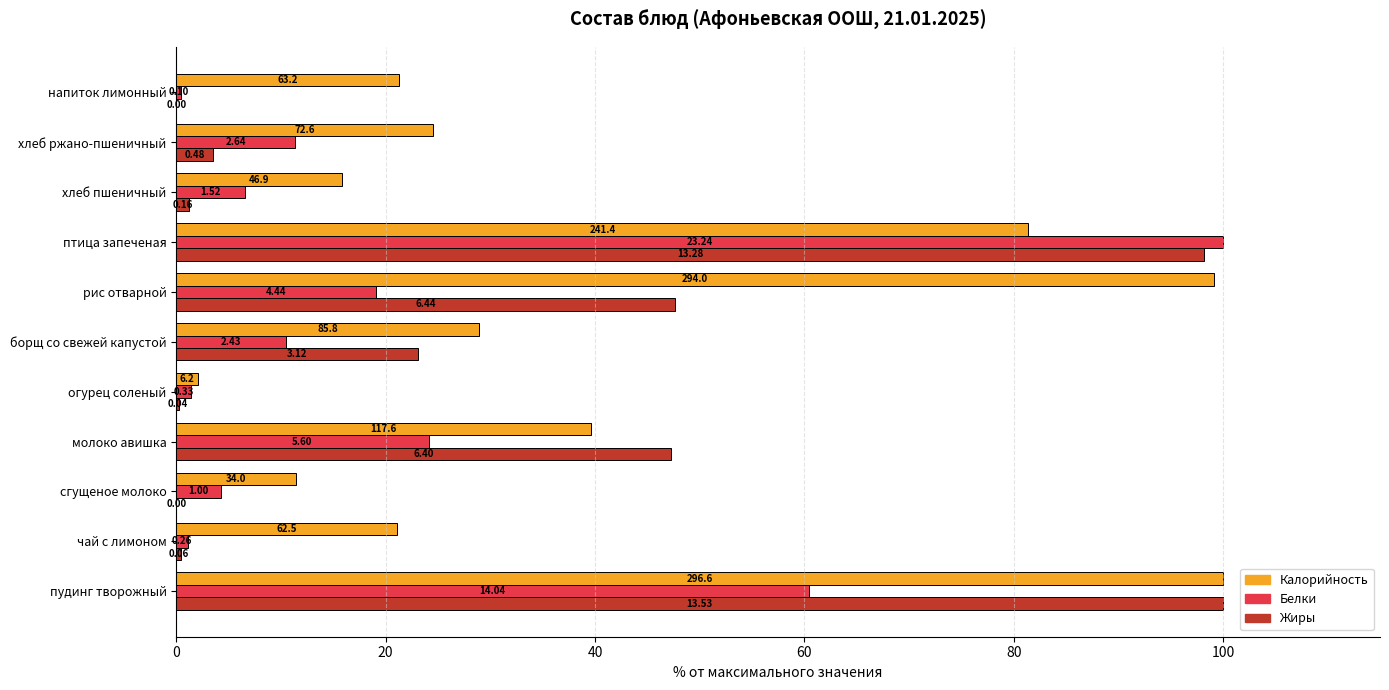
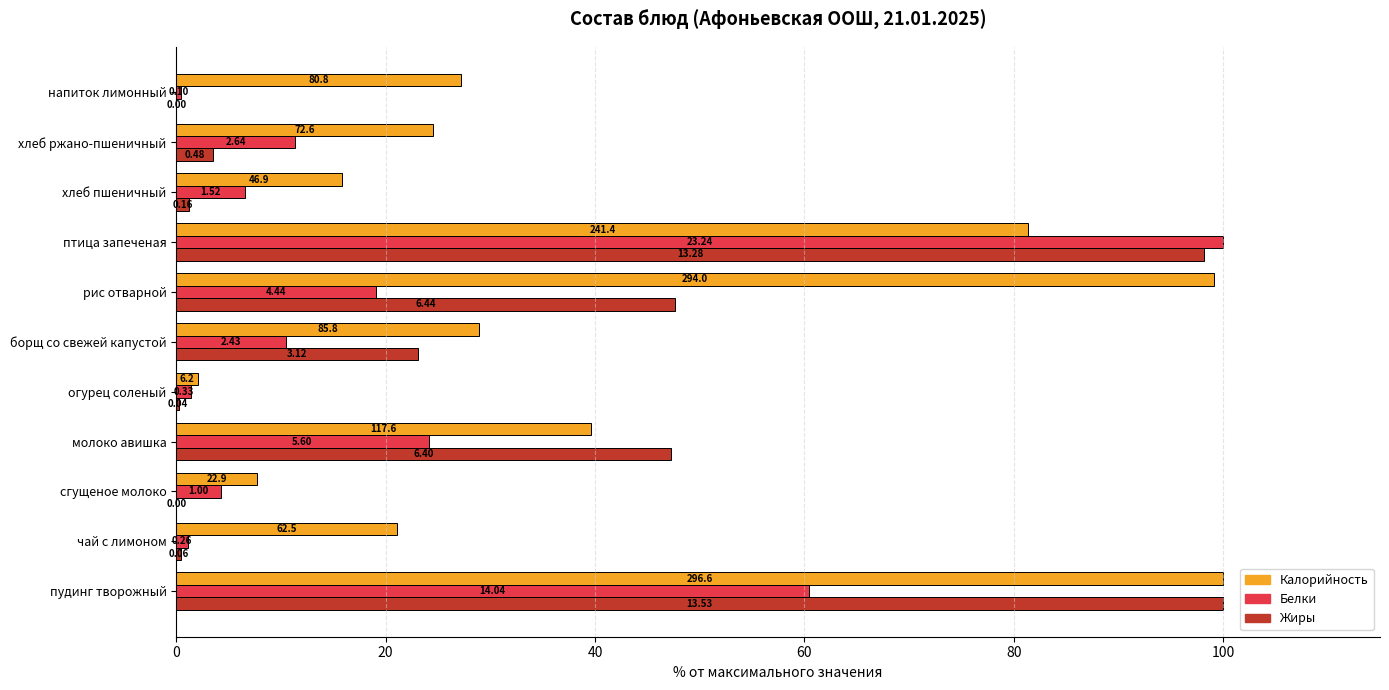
Калорийность, напиток лимонный: 63.2 -> 80.8
Калорийность, сгущеное молоко: 34.0 -> 22.9
